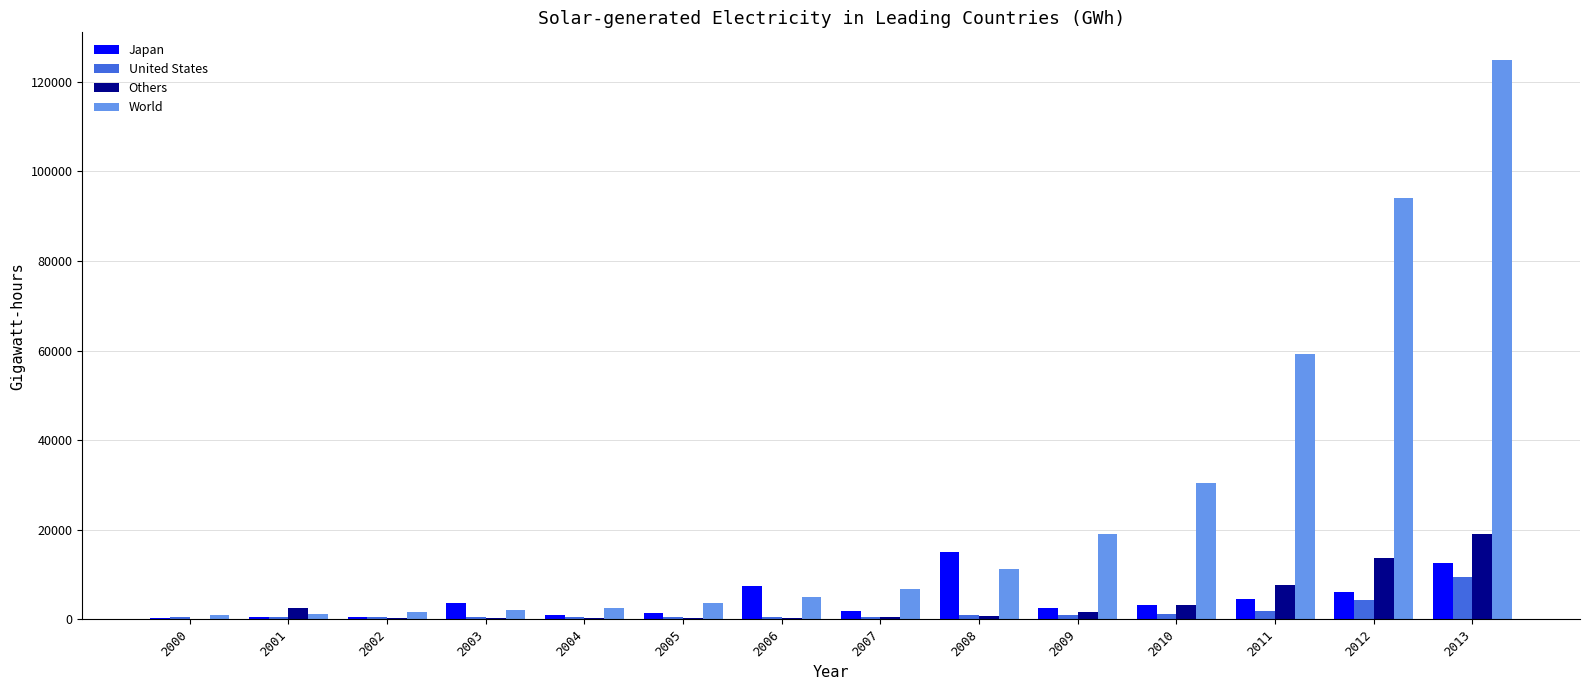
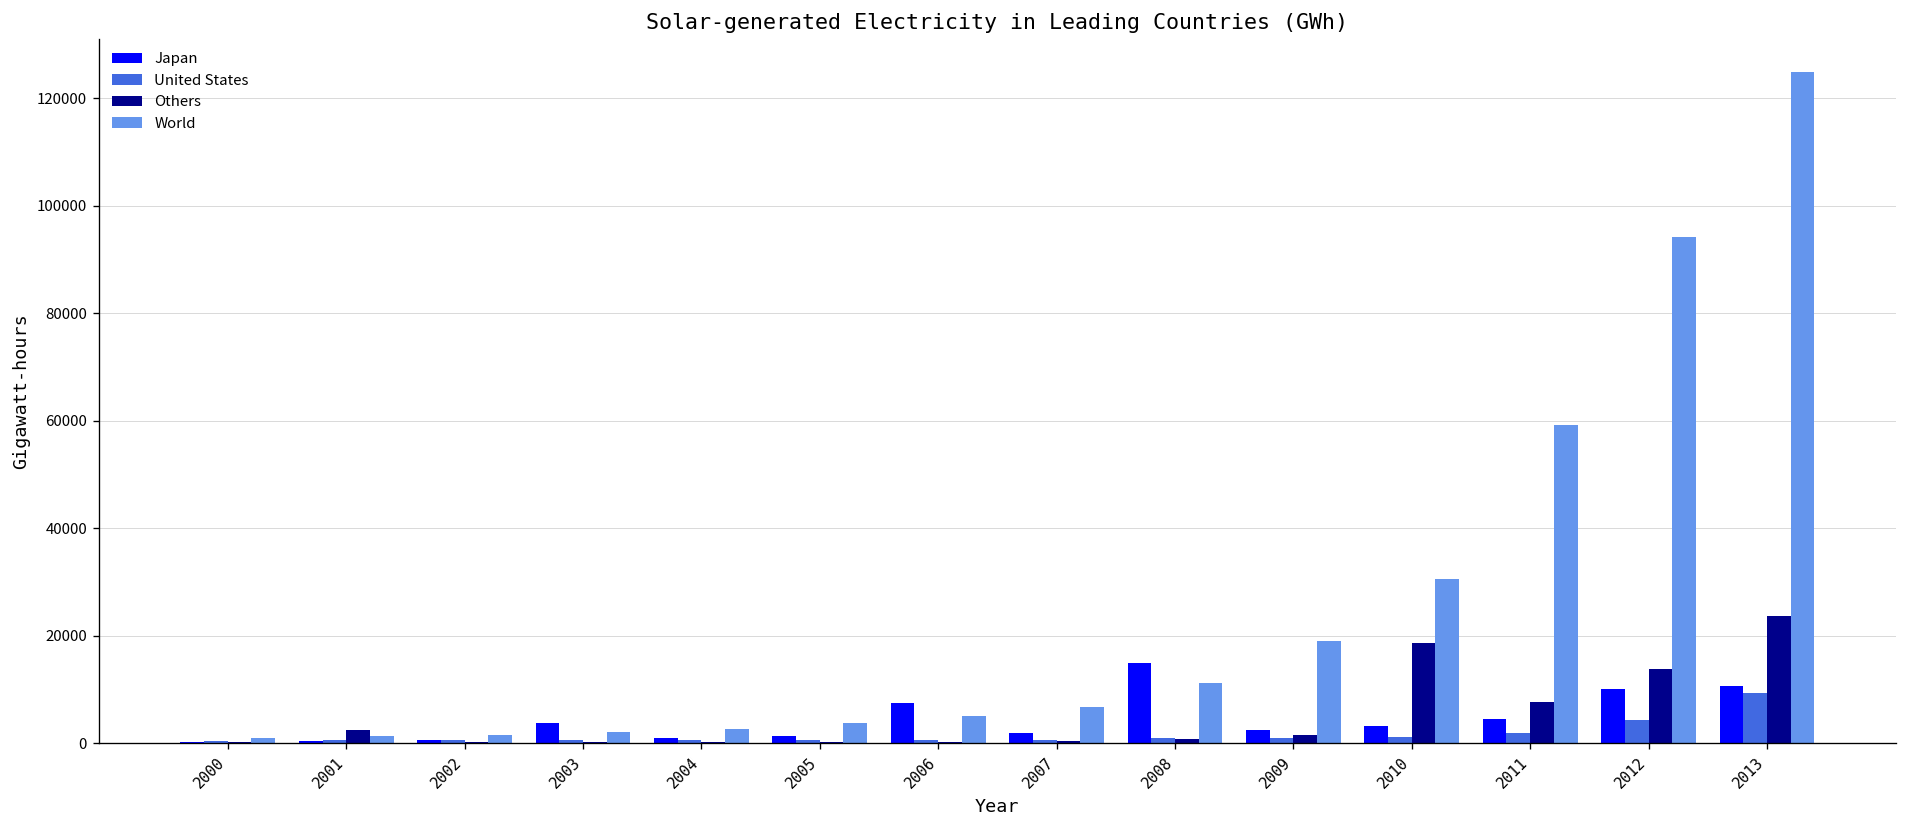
Others, 2010: 3000 -> 19000
Japan, 2012: 6000 -> 10000
Japan, 2013: 13000 -> 11000
Others, 2013: 19000 -> 24000
